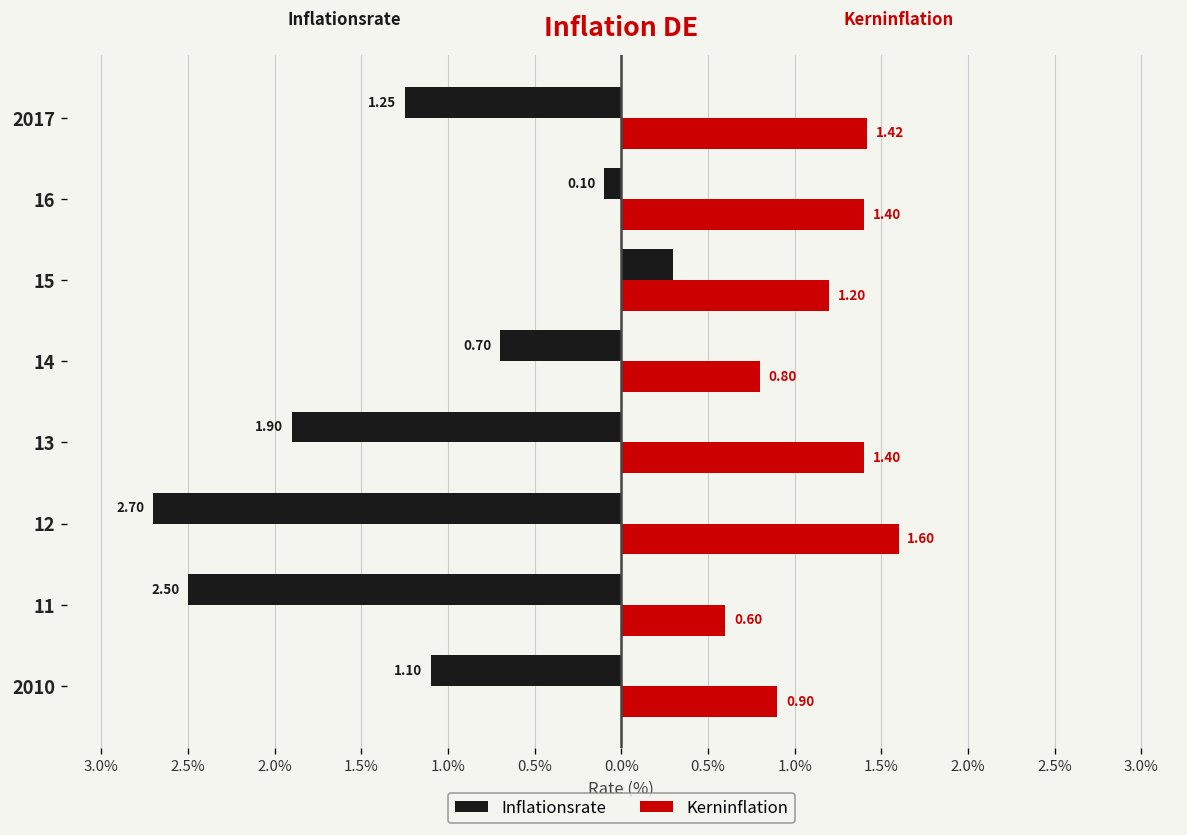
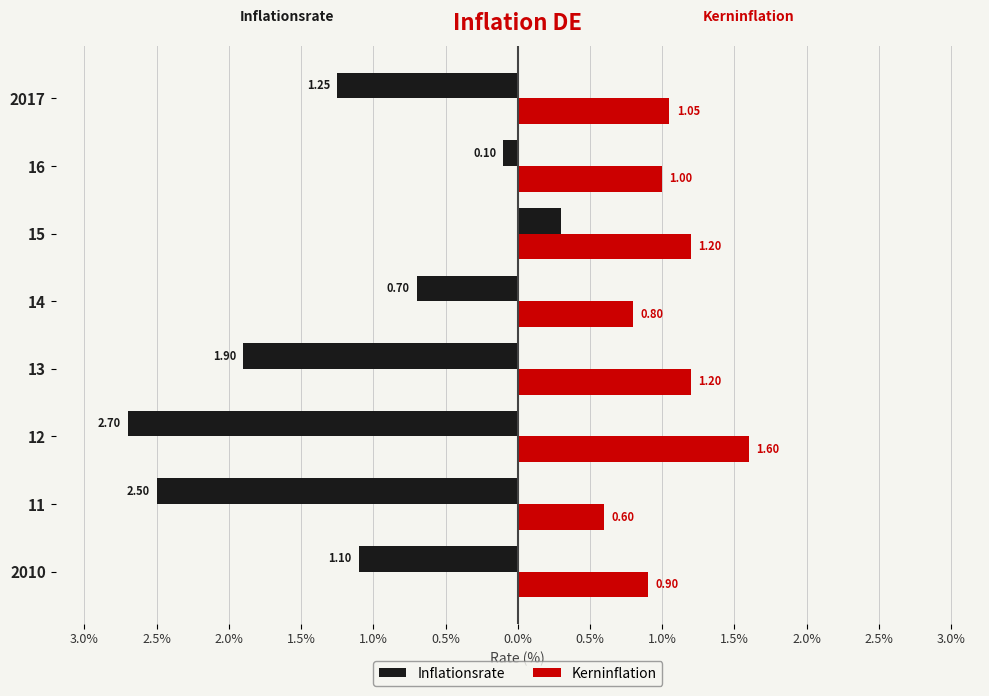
Kerninflation, 2017: 1.42 -> 1.05
Kerninflation, 16: 1.40 -> 1.00
Kerninflation, 13: 1.40 -> 1.20
